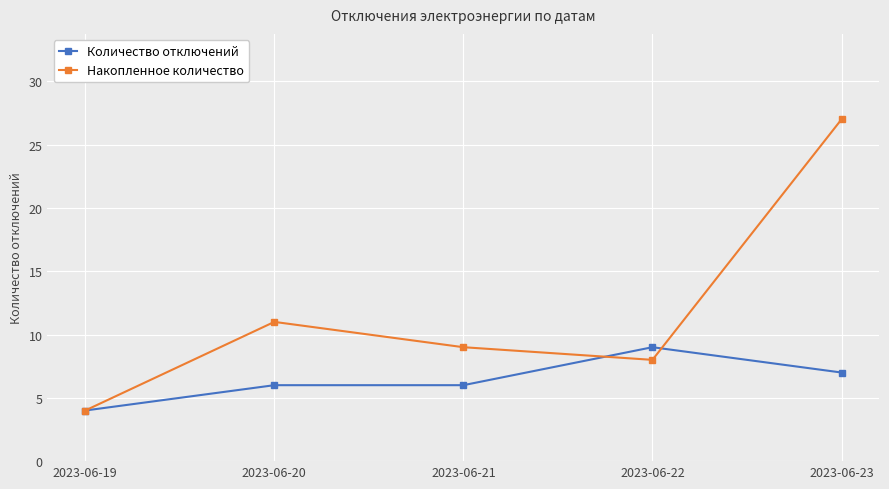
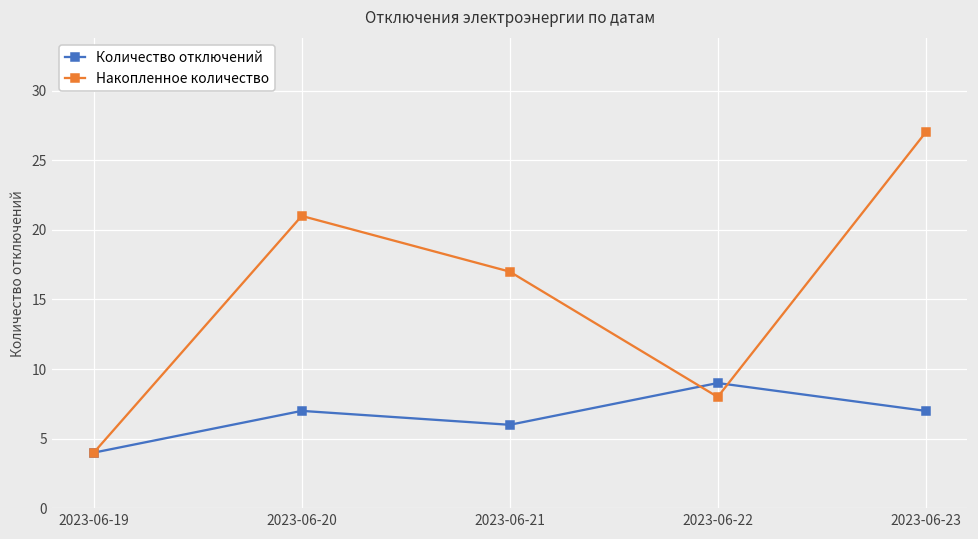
Количество отключений, 2023-06-20: 6 -> 7
Накопленное количество, 2023-06-20: 11 -> 21
Накопленное количество, 2023-06-21: 9 -> 17
